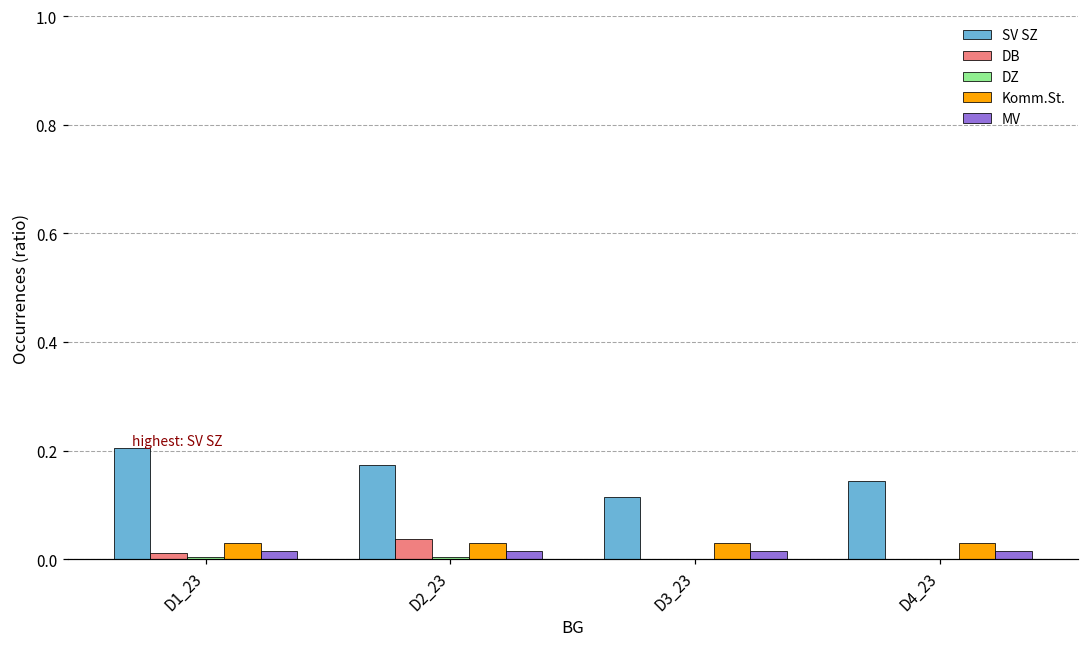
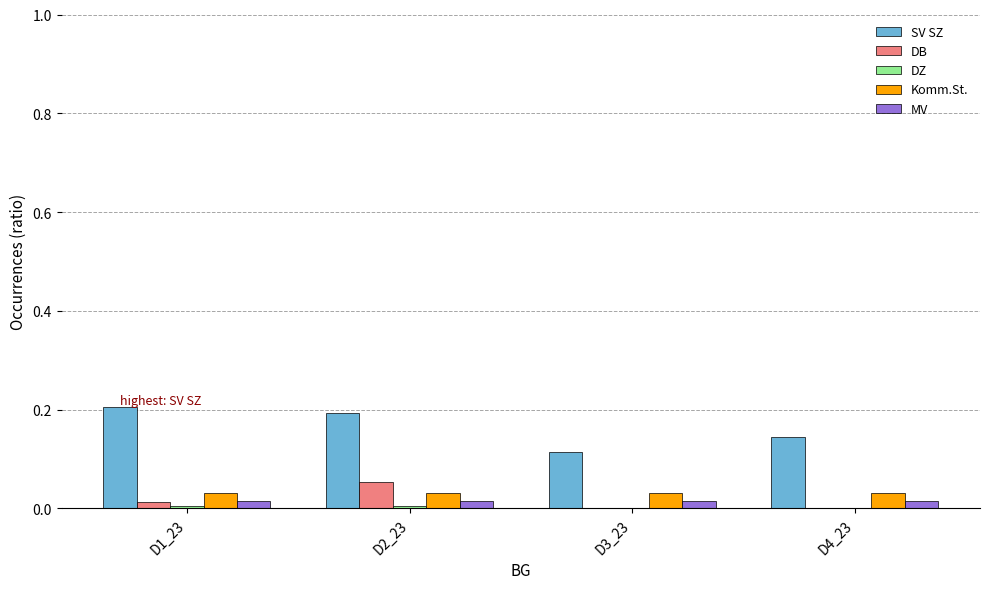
SV SZ, D2_23: 0.17 -> 0.19
DB, D2_23: 0.04 -> 0.05
